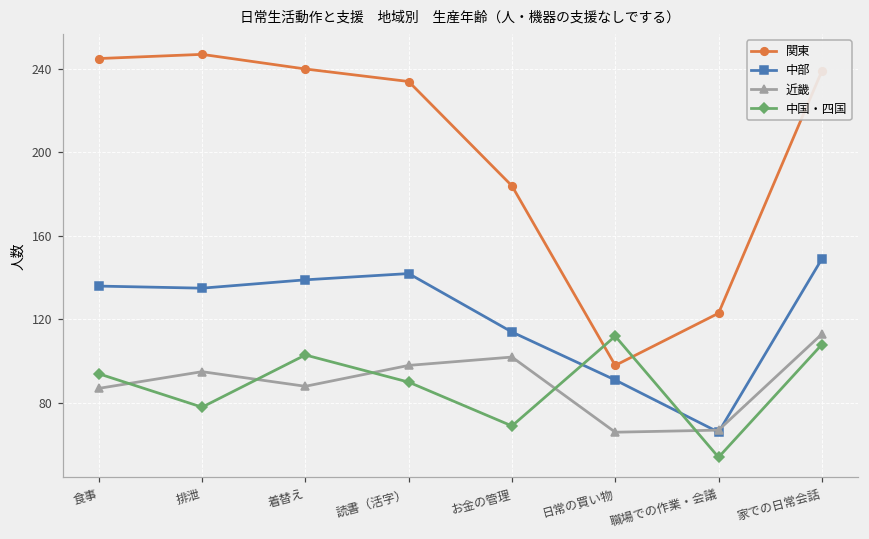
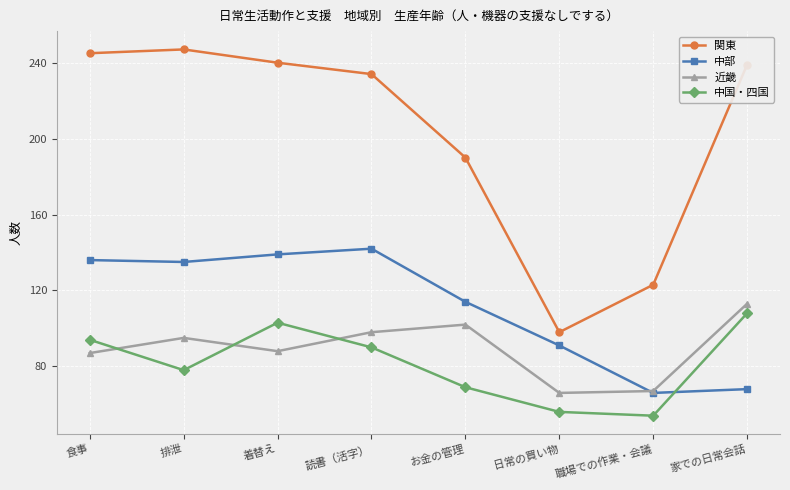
関東, お金の管理: 184 -> 190
中国・四国, 日常の買い物: 112 -> 56
中部, 家での日常会話: 149 -> 68
